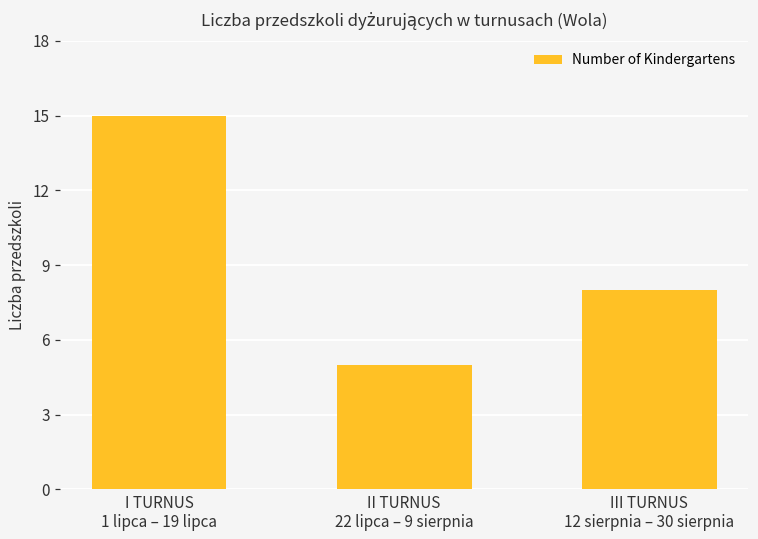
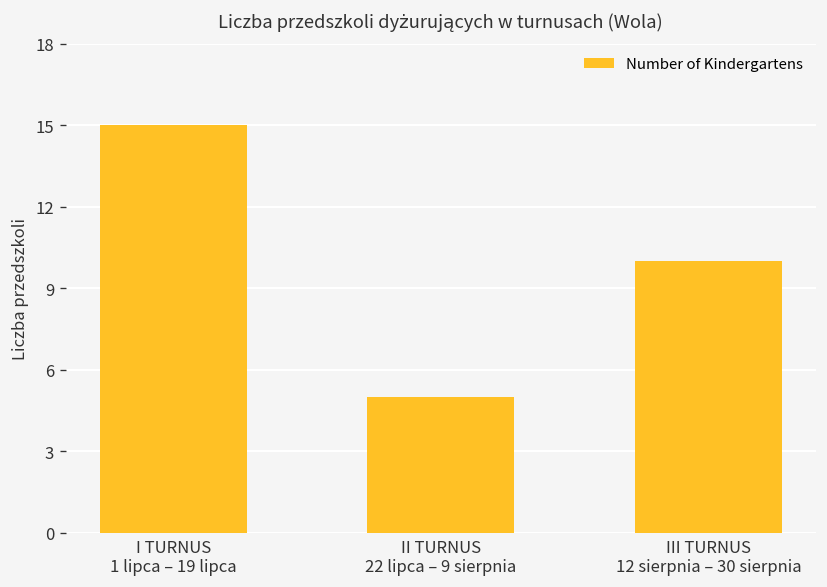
III TURNUS 12 sierpnia – 30 sierpnia: 8 -> 10
